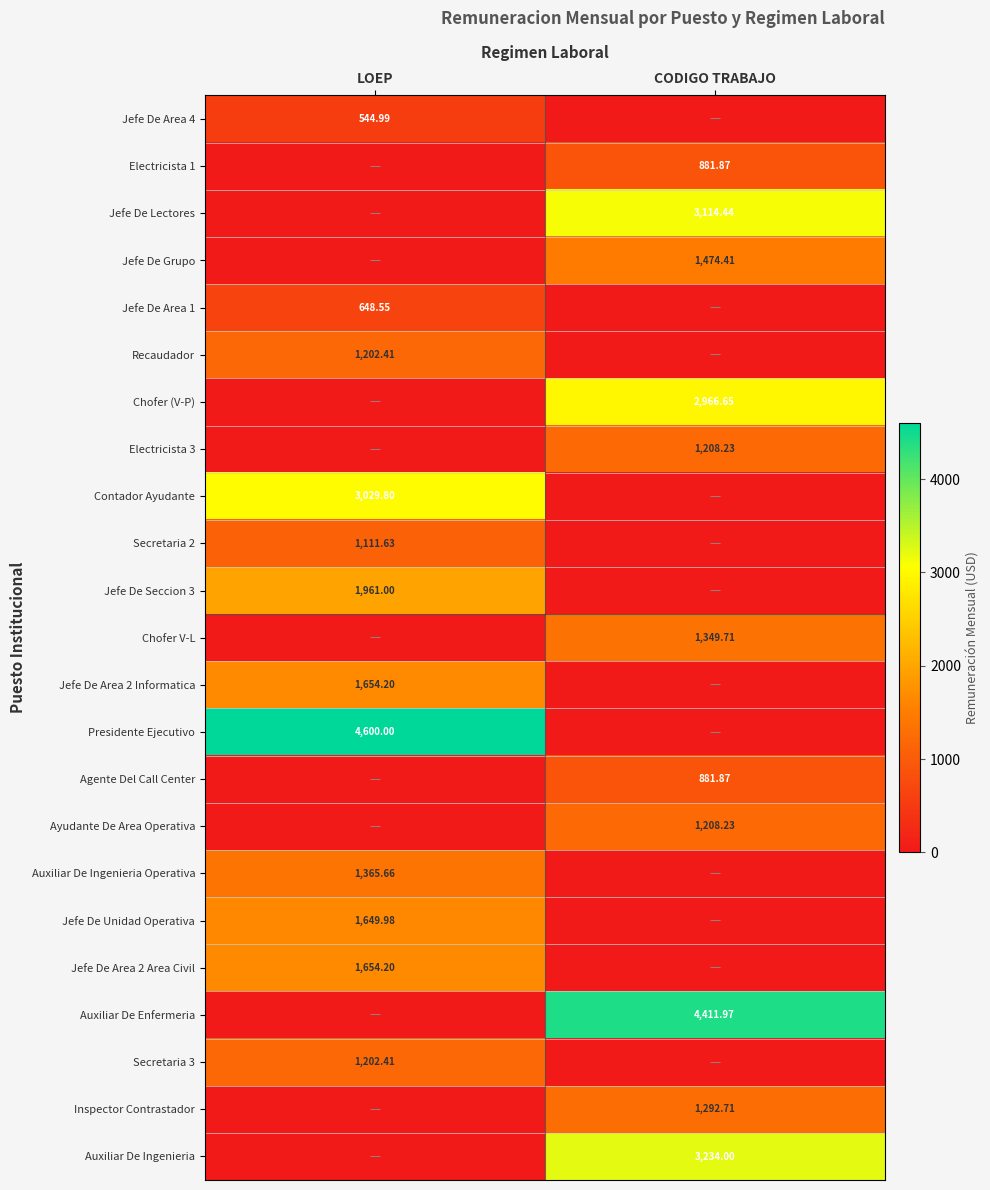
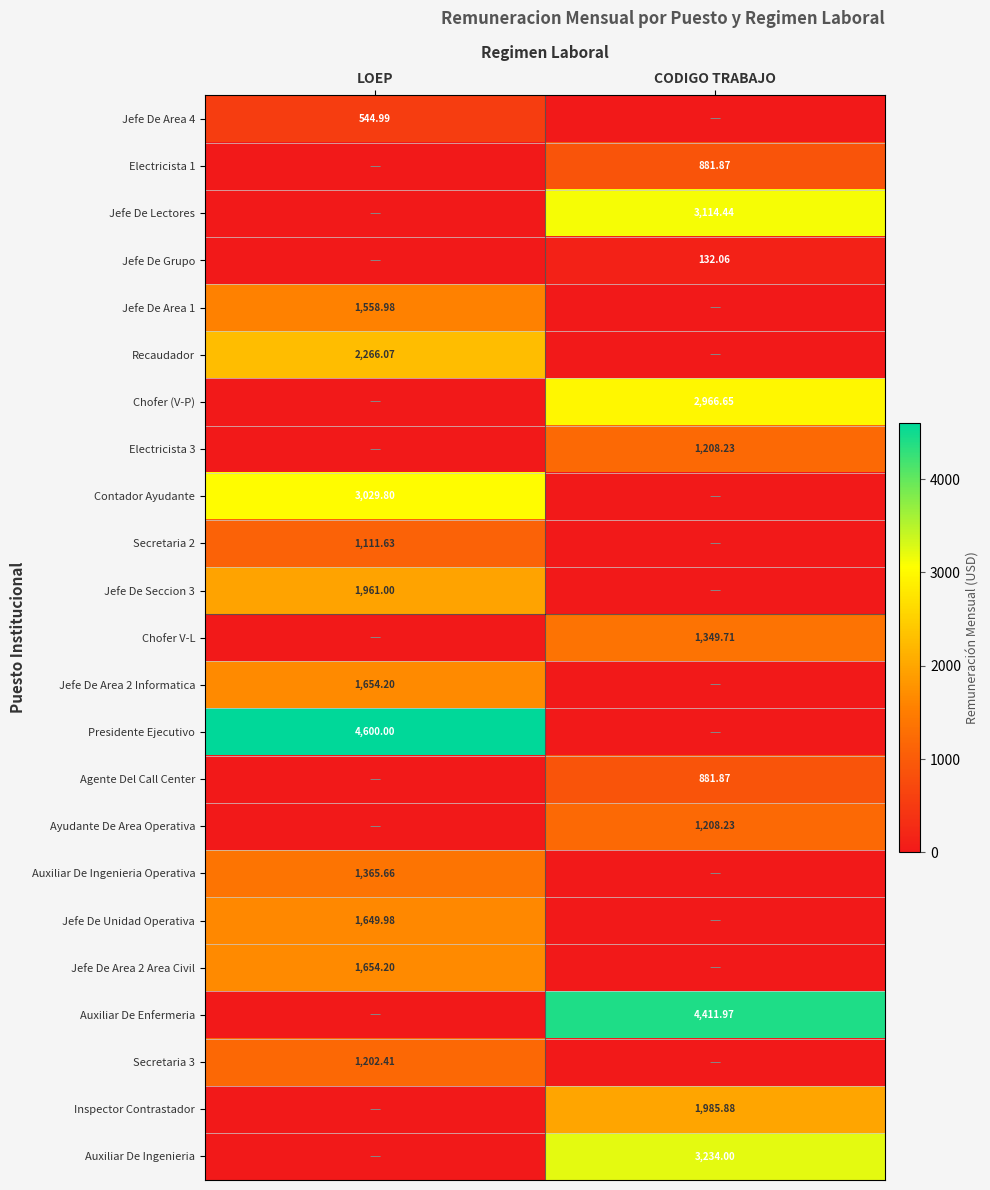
Jefe De Grupo, CODIGO TRABAJO: 1,474.41 -> 132.06
Jefe De Area 1, LOEP: 648.55 -> 1,558.98
Recaudador, LOEP: 1,202.41 -> 2,266.07
Inspector Contrastador, CODIGO TRABAJO: 1,292.71 -> 1,985.88
